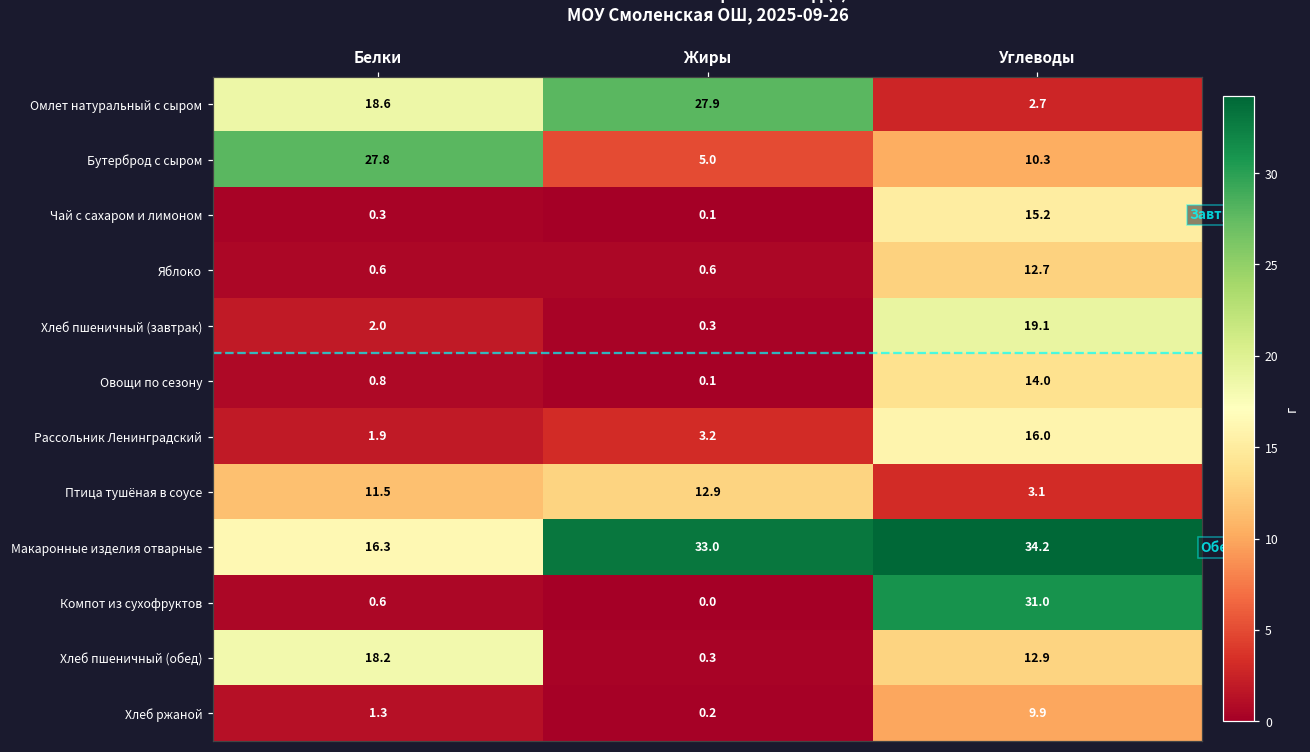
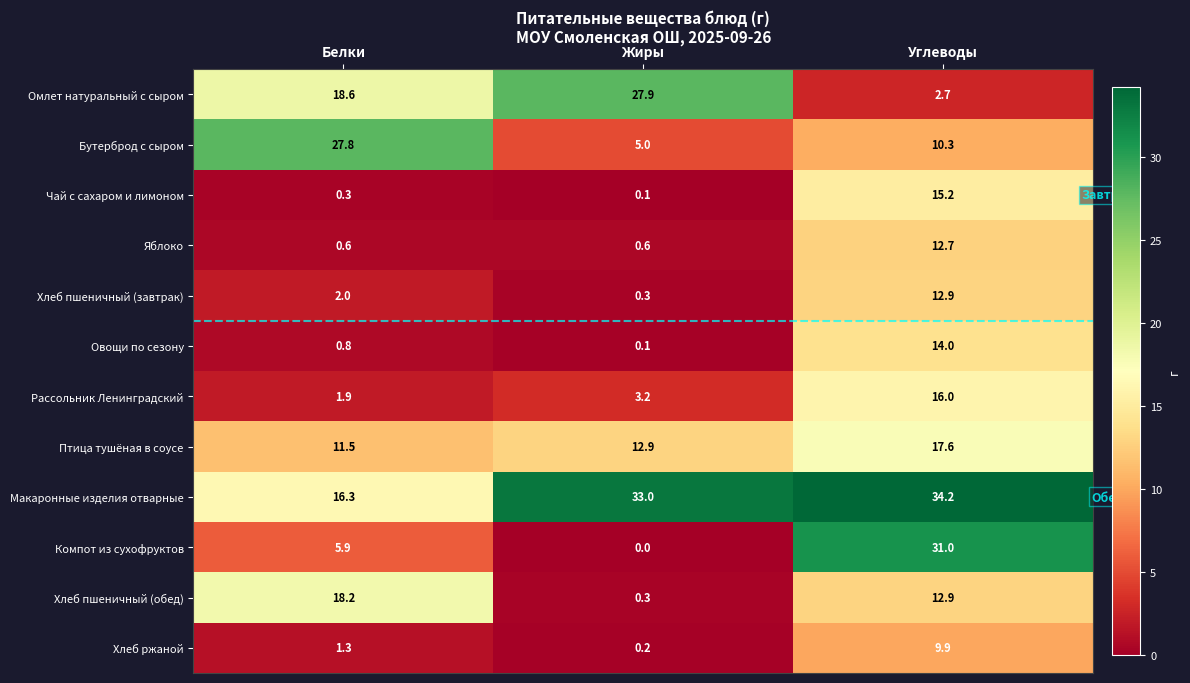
Хлеб пшеничный (завтрак), Углеводы: 19.1 -> 12.9
Птица тушёная в соусе, Углеводы: 3.1 -> 17.6
Компот из сухофруктов, Белки: 0.6 -> 5.9
